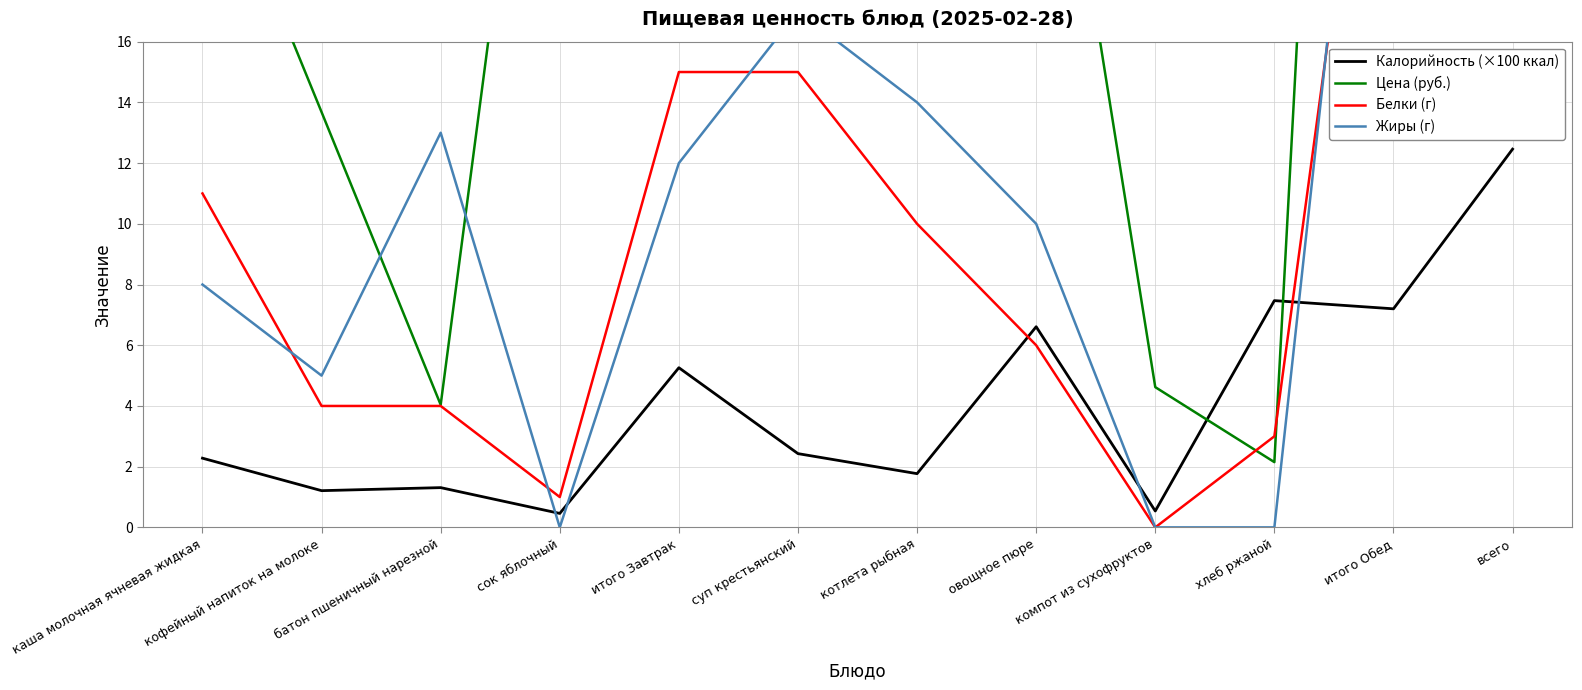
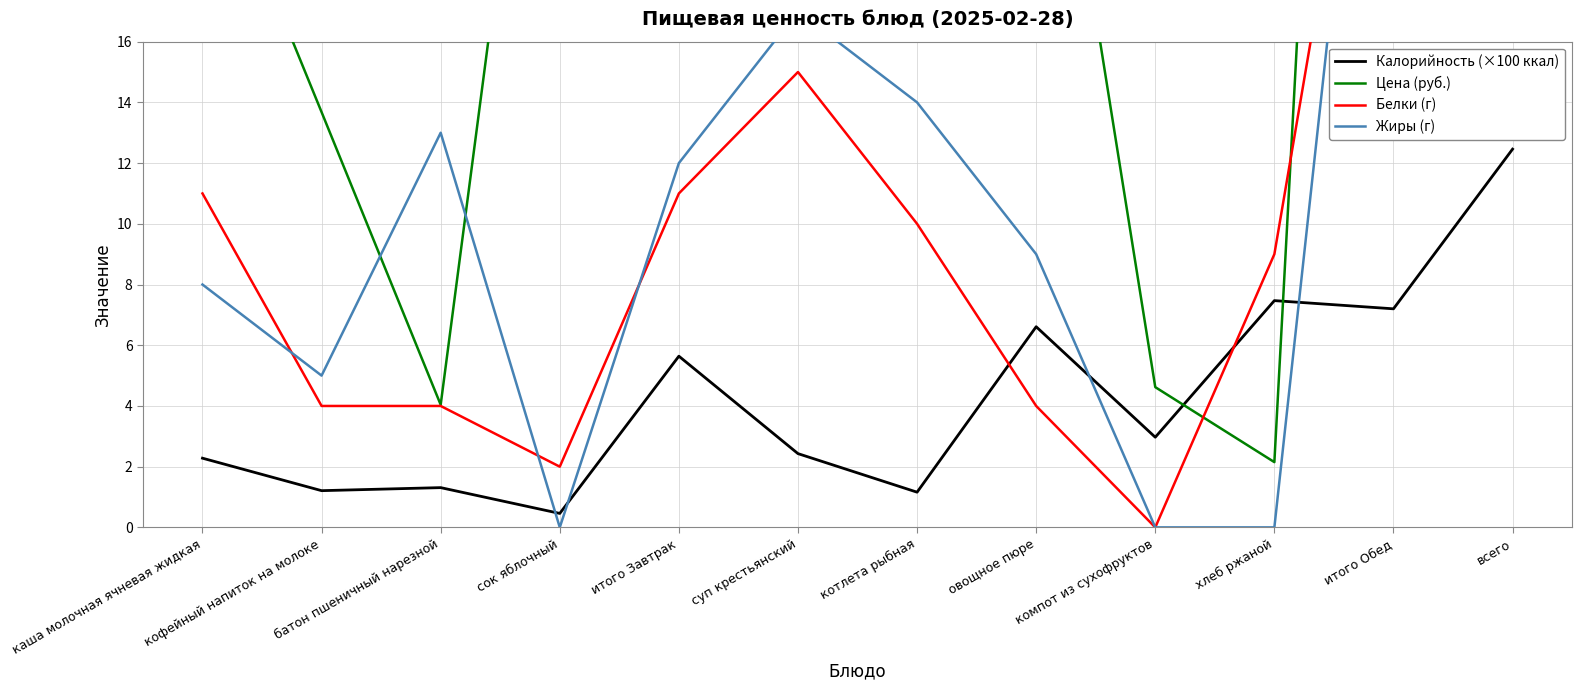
Белки (г), сок яблочный: 1 -> 2
Калорийность (×100 ккал), итого Завтрак: 5.3 -> 5.6
Белки (г), итого Завтрак: 15 -> 11
Калорийность (×100 ккал), котлета рыбная: 1.8 -> 1.2
Белки (г), овощное пюре: 6 -> 4
Жиры (г), овощное пюре: 10 -> 9
Калорийность (×100 ккал), компот из сухофруктов: 0.5 -> 3.0
Белки (г), хлеб ржаной: 3 -> 9
